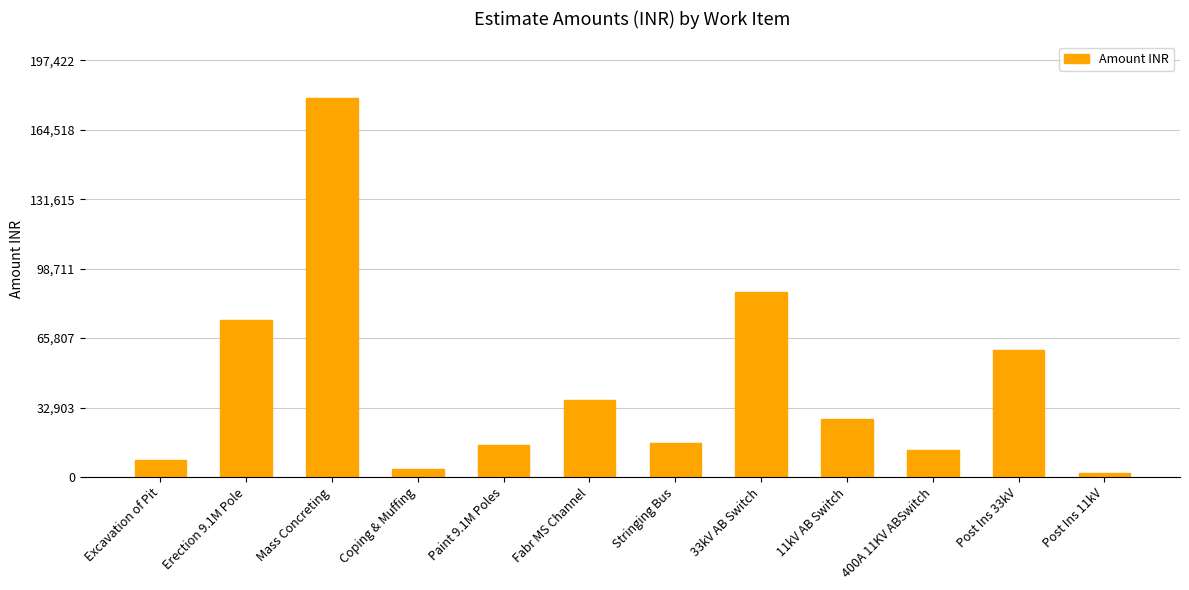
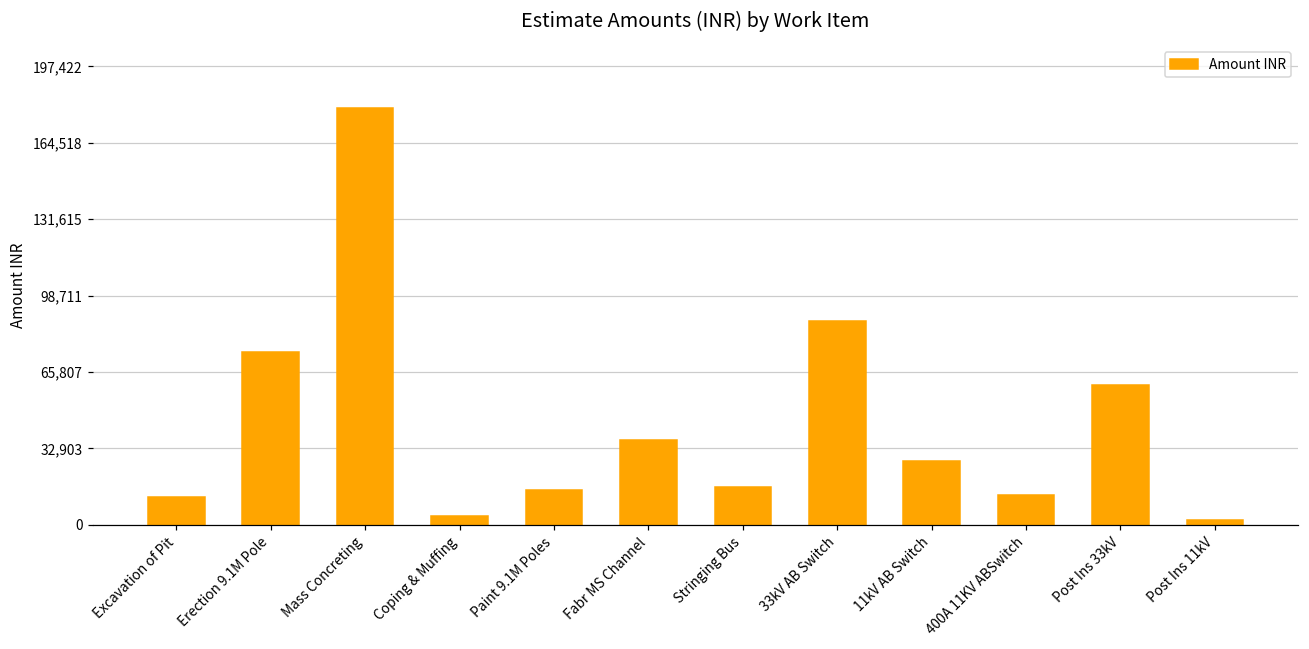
Excavation of Pit: 8,000 -> 12,000
